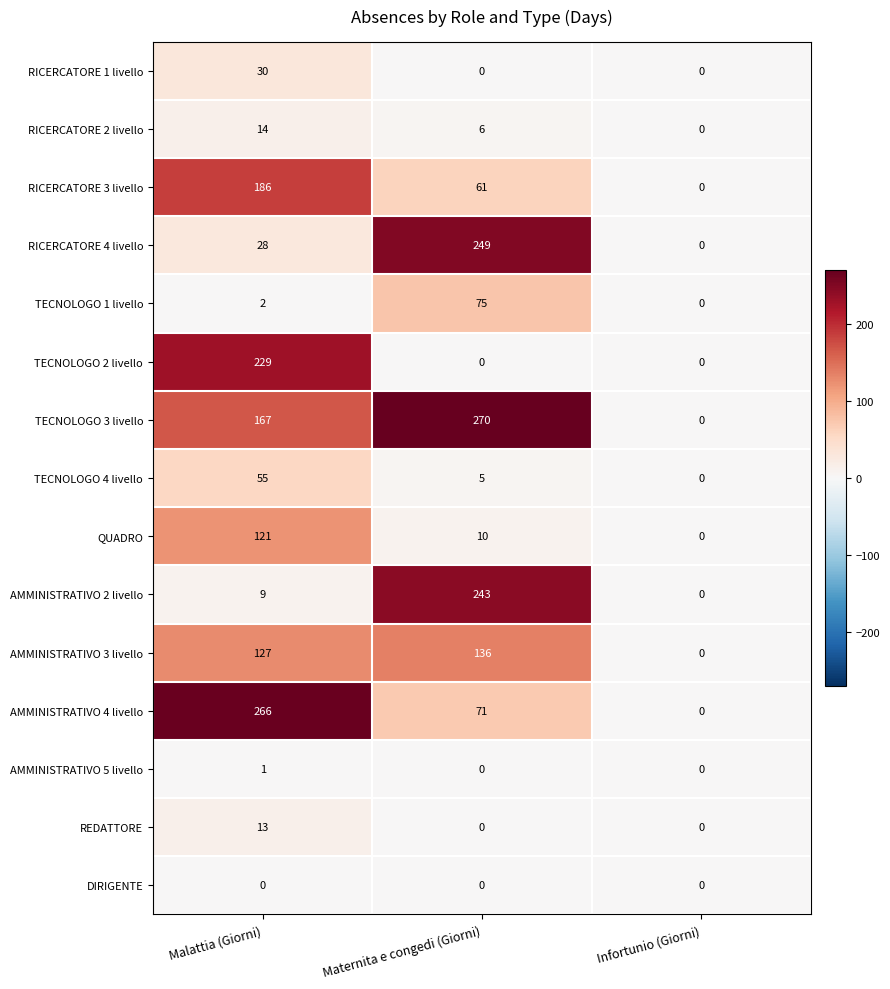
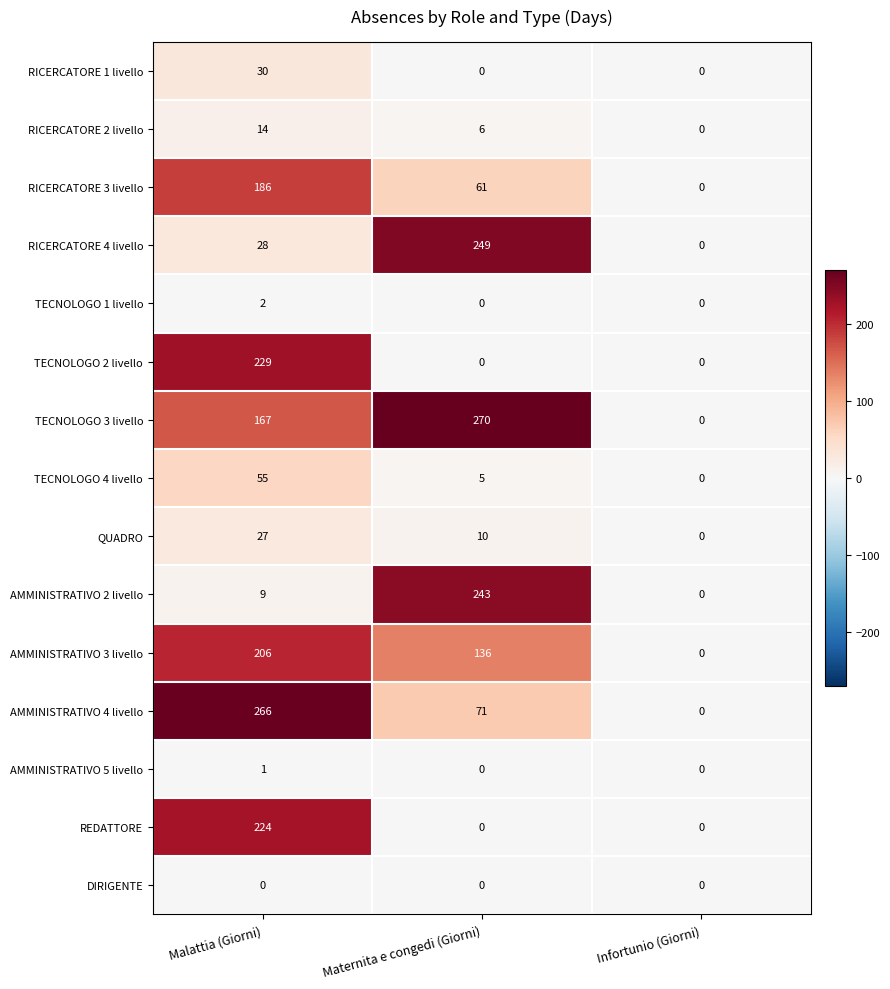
TECNOLOGO 1 livello, Maternita e congedi (Giorni): 75 -> 0
QUADRO, Malattia (Giorni): 121 -> 27
AMMINISTRATIVO 3 livello, Malattia (Giorni): 127 -> 206
REDATTORE, Malattia (Giorni): 13 -> 224
